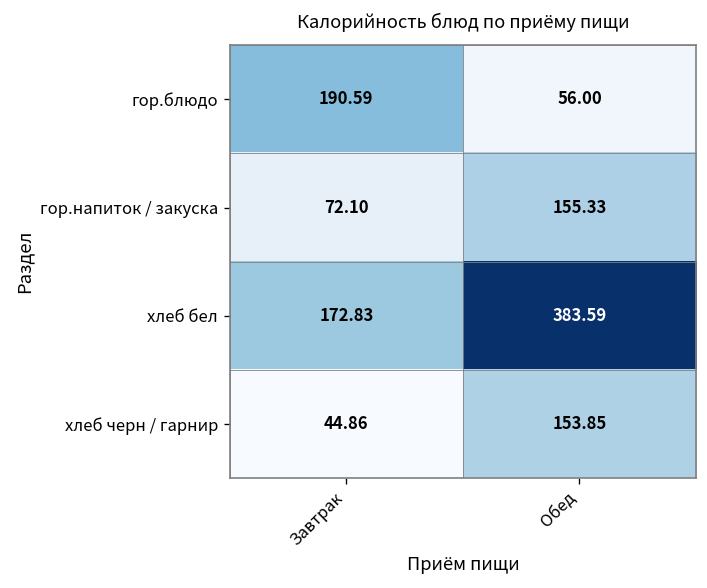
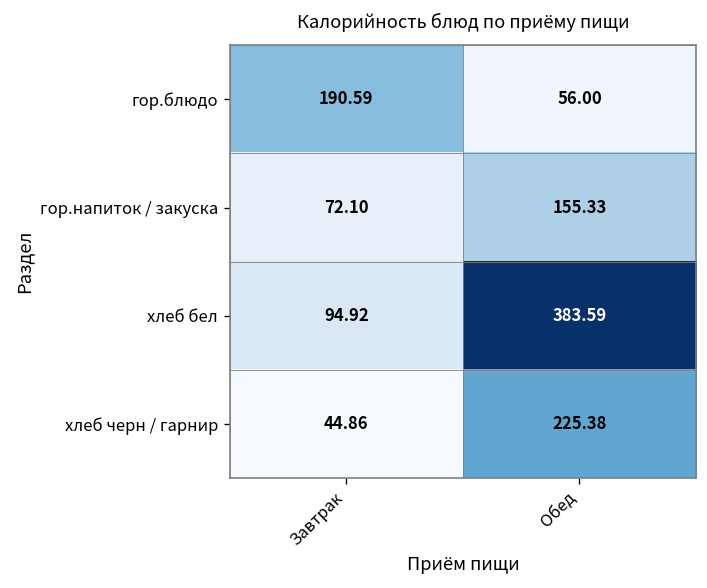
хлеб бел, Завтрак: 172.83 -> 94.92
хлеб черн / гарнир, Обед: 153.85 -> 225.38
